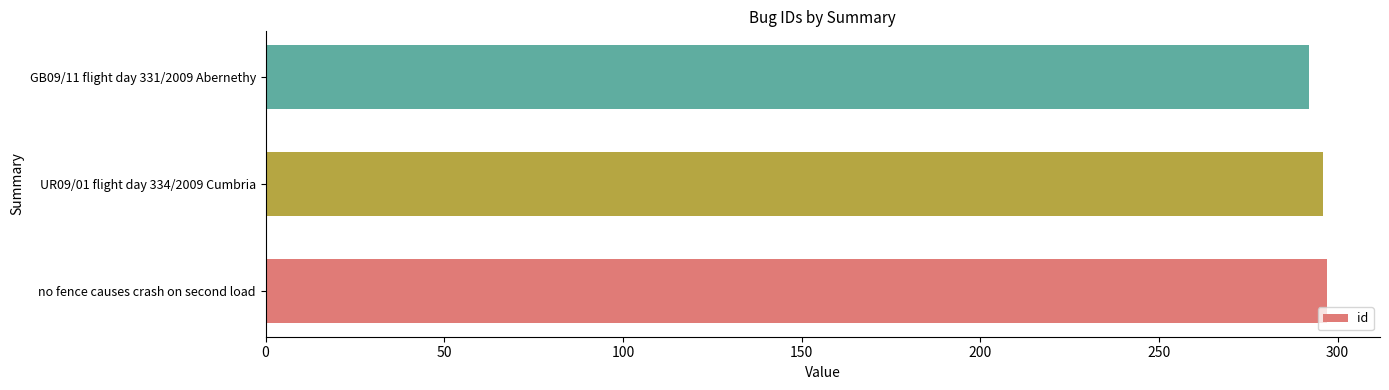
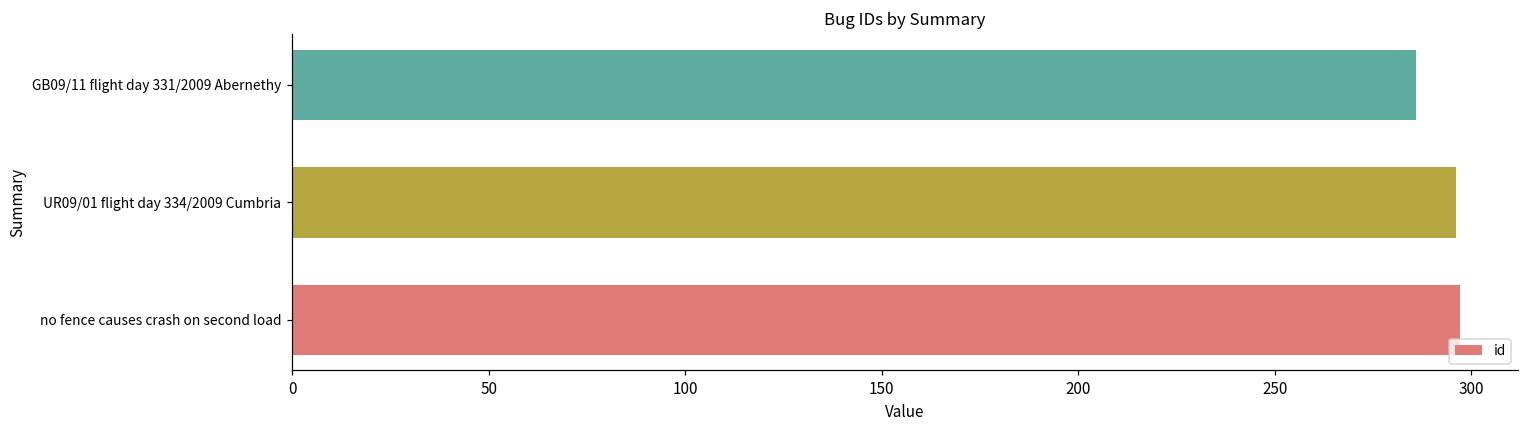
GB09/11 flight day 331/2009 Abernethy: 292 -> 286
